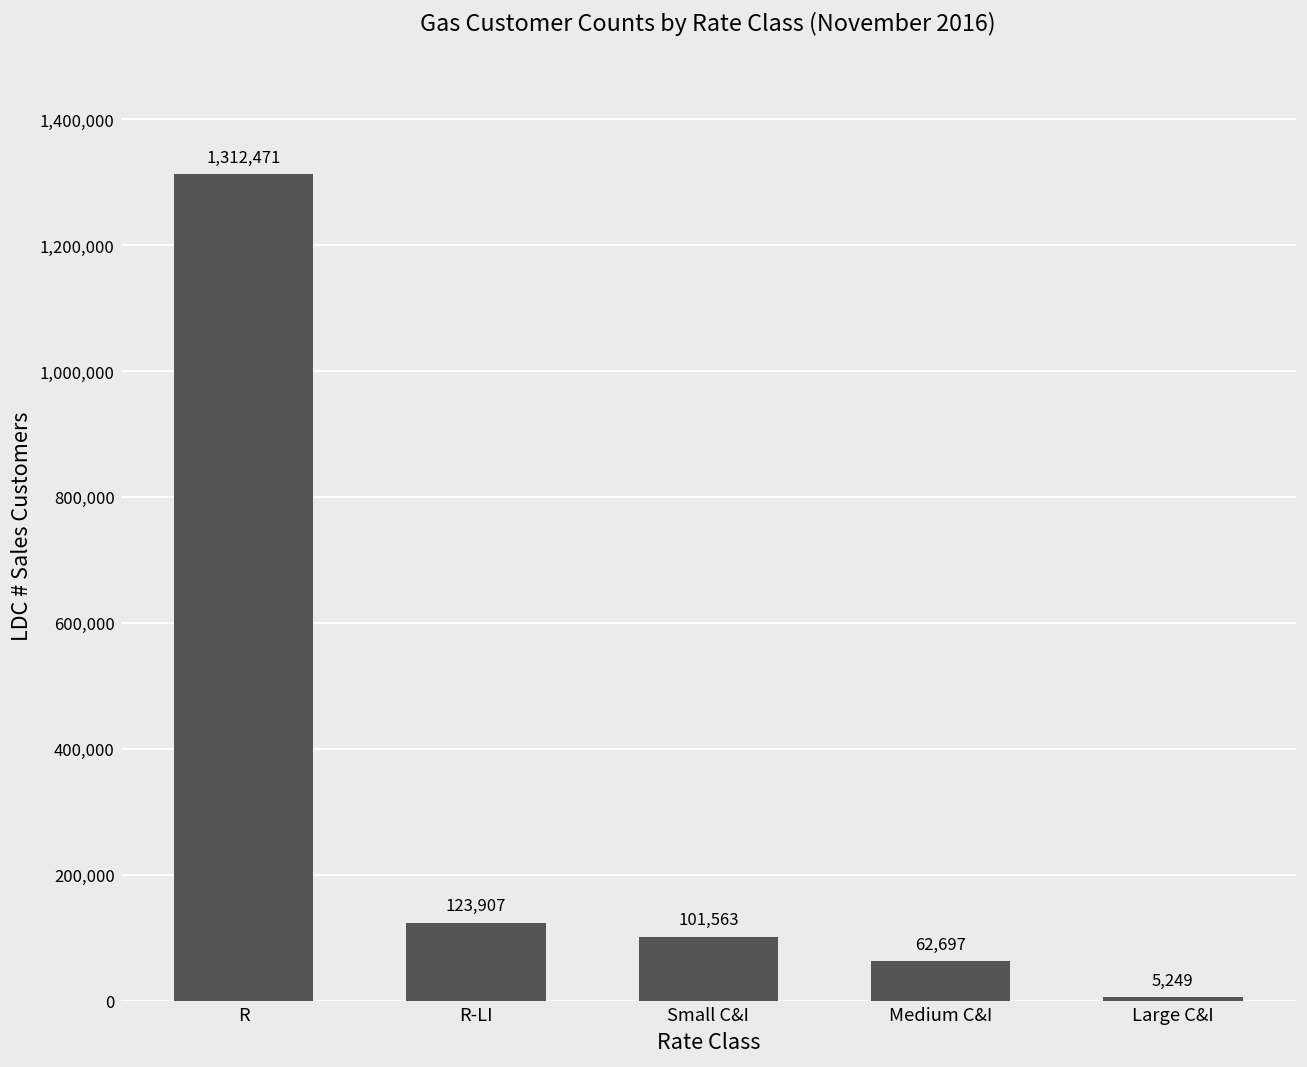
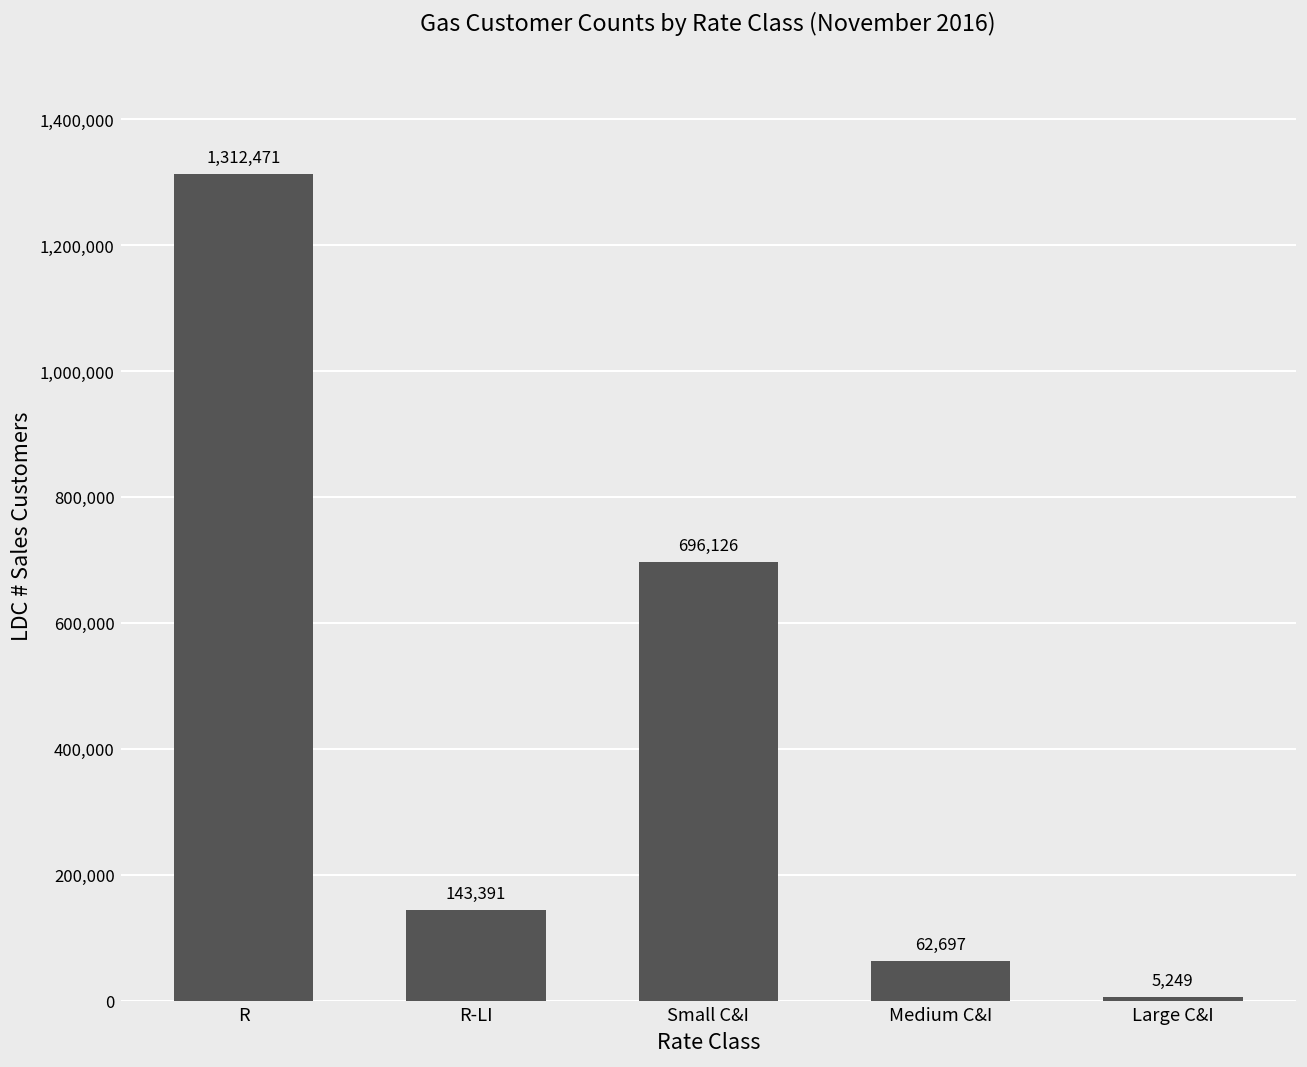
R-LI: 123,907 -> 143,391
Small C&I: 101,563 -> 696,126
